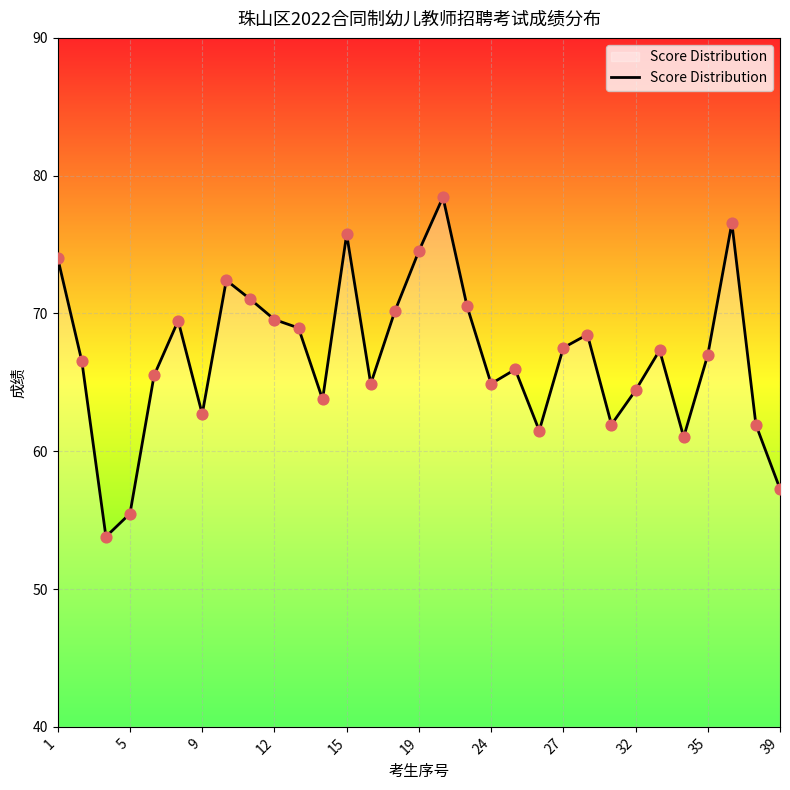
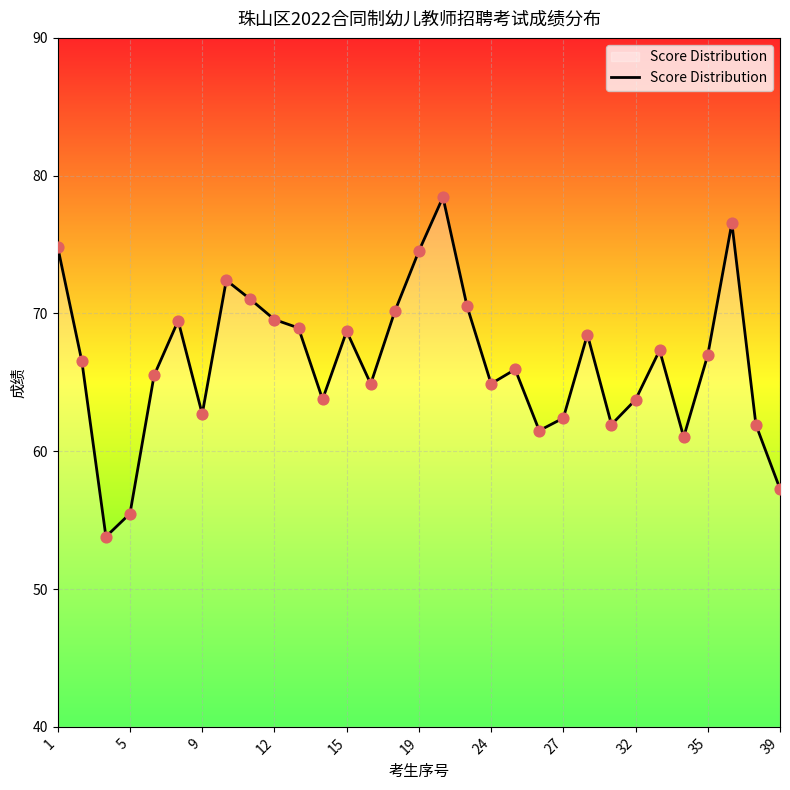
1: 74.0 -> 74.8
15: 75.8 -> 68.7
27: 67.5 -> 62.4
32: 64.4 -> 63.7
